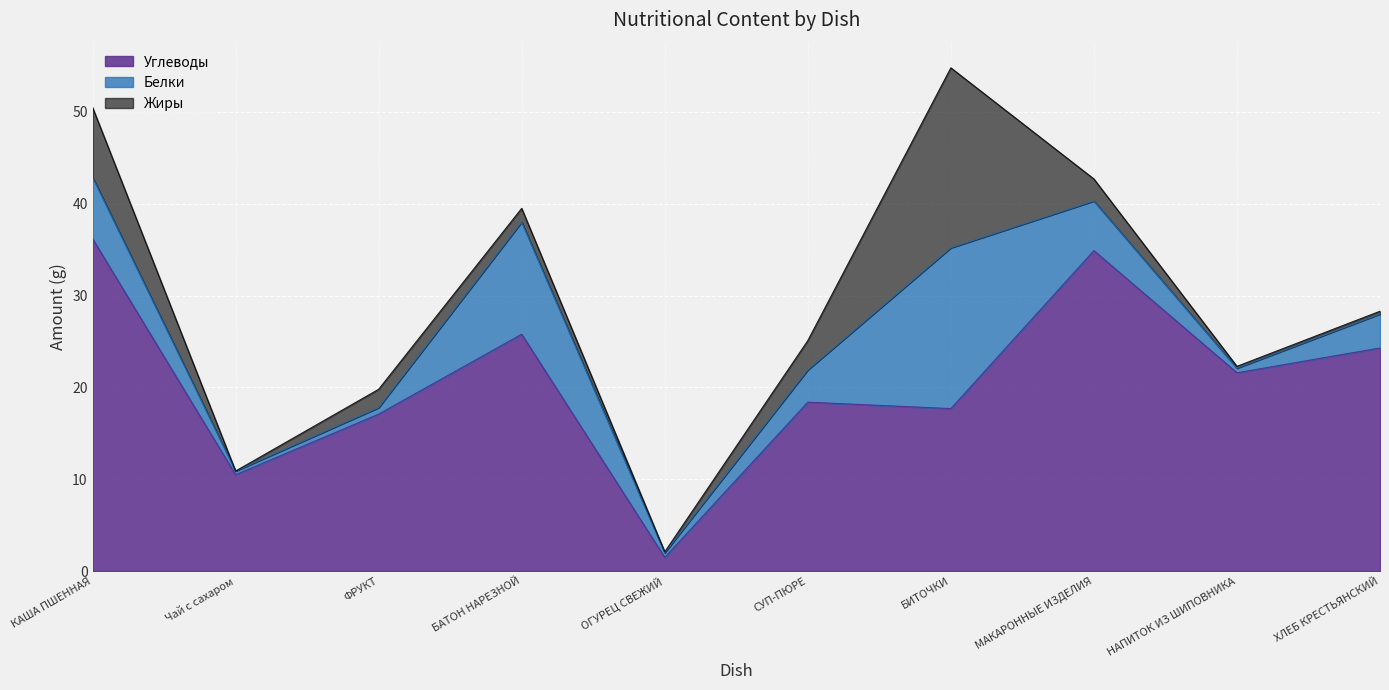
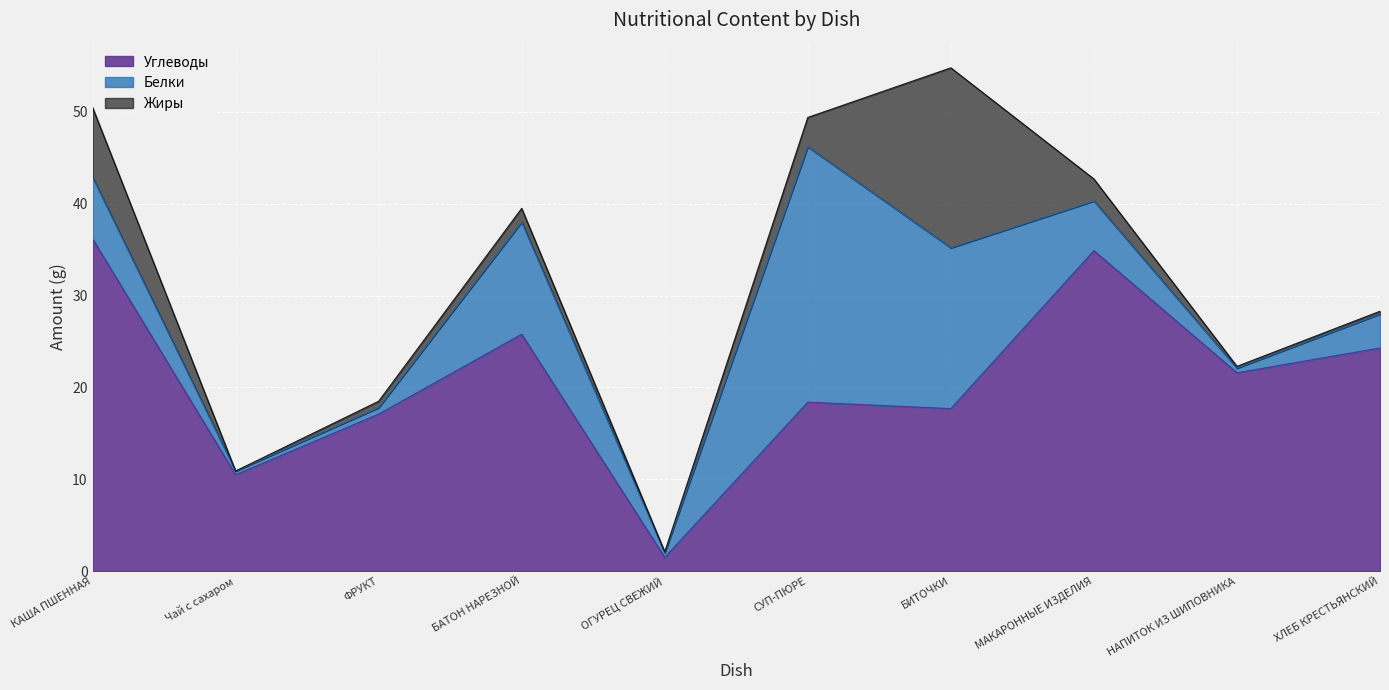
Жиры, ФРУКТ: 2 -> 1
Белки, СУП-ПЮРЕ: 4 -> 28
